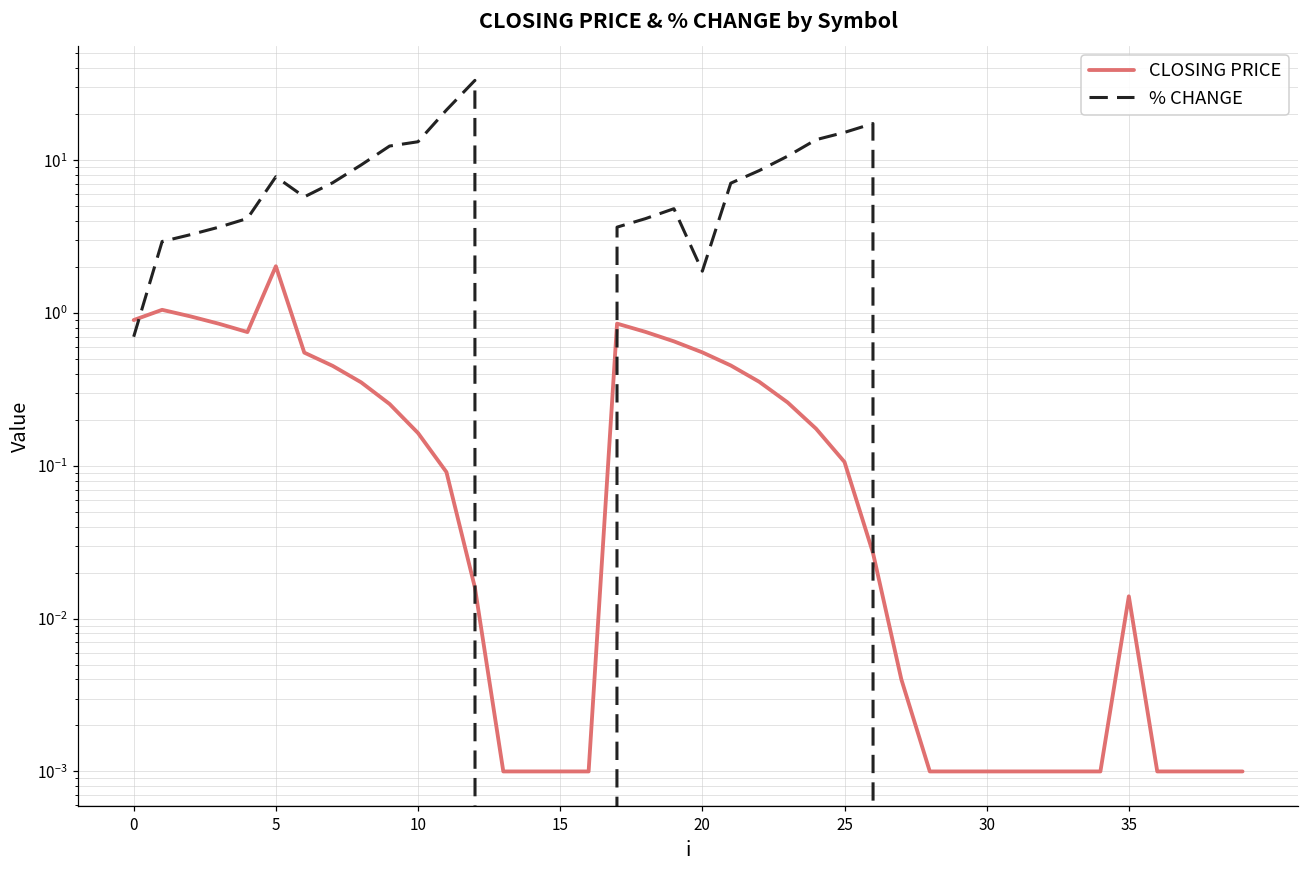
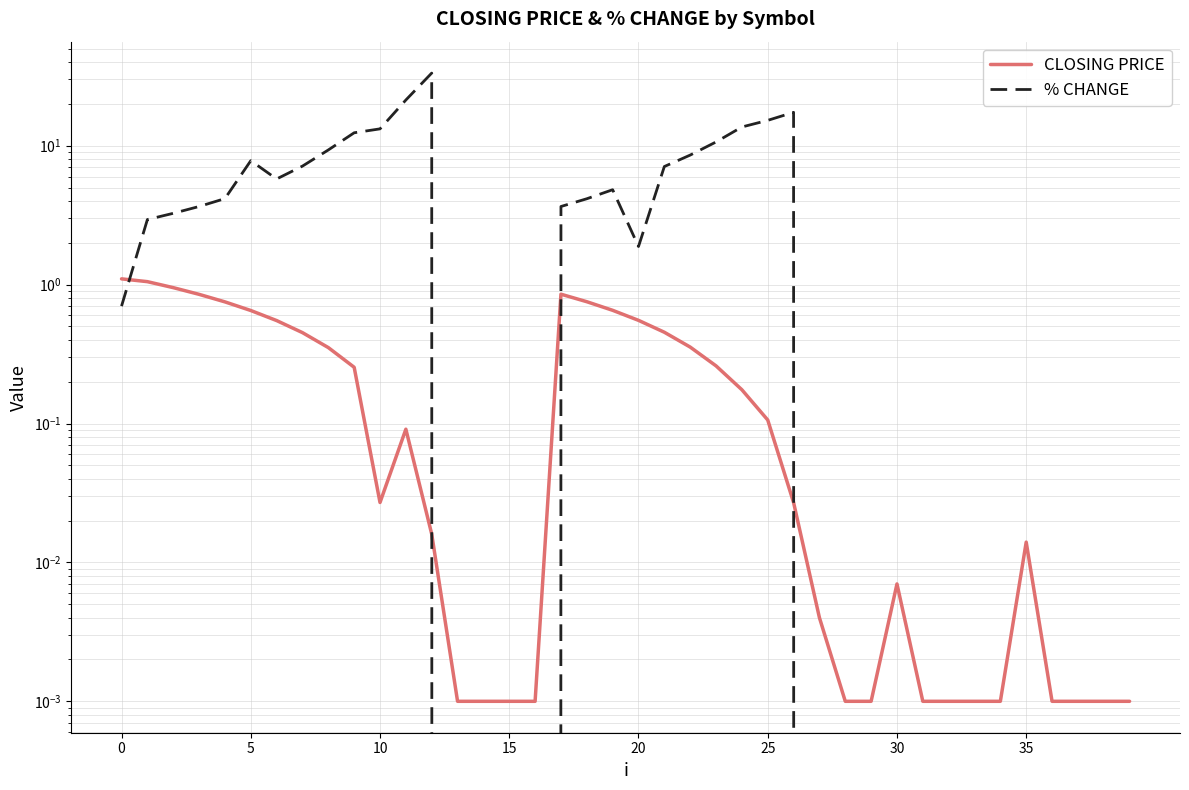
CLOSING PRICE, 0: 0.9 -> 1.1
CLOSING PRICE, 5: 2.0 -> 0.7
CLOSING PRICE, 10: 0.16 -> 0.027
CLOSING PRICE, 30: 0.001 -> 0.007
